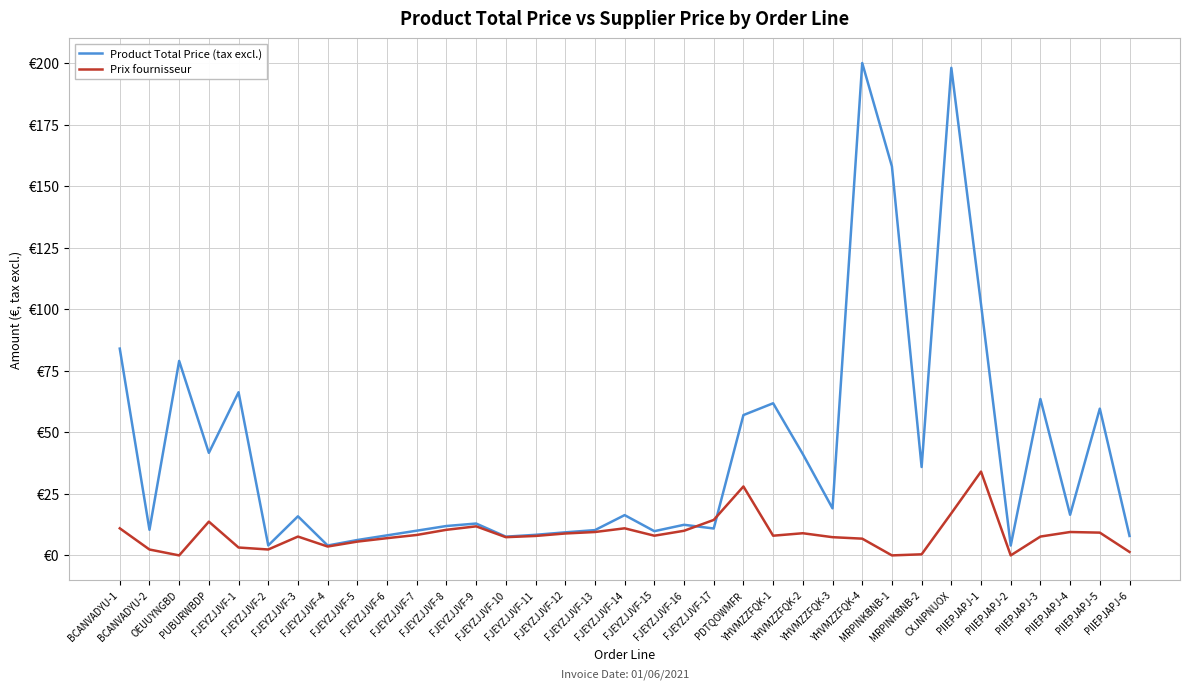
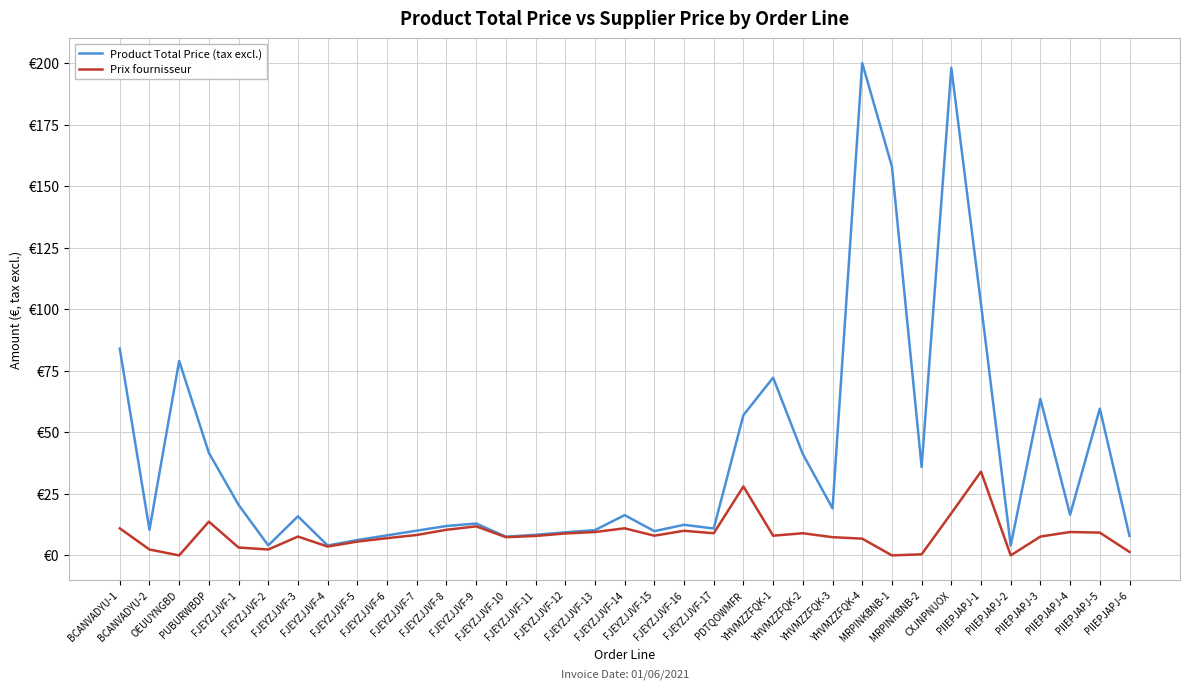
Product Total Price (tax excl.), FJEYZJJVF-1: €66 -> €21
Prix fournisseur, FJEYZJJVF-17: €14 -> €9
Product Total Price (tax excl.), YHVMZZFQK-1: €62 -> €72
